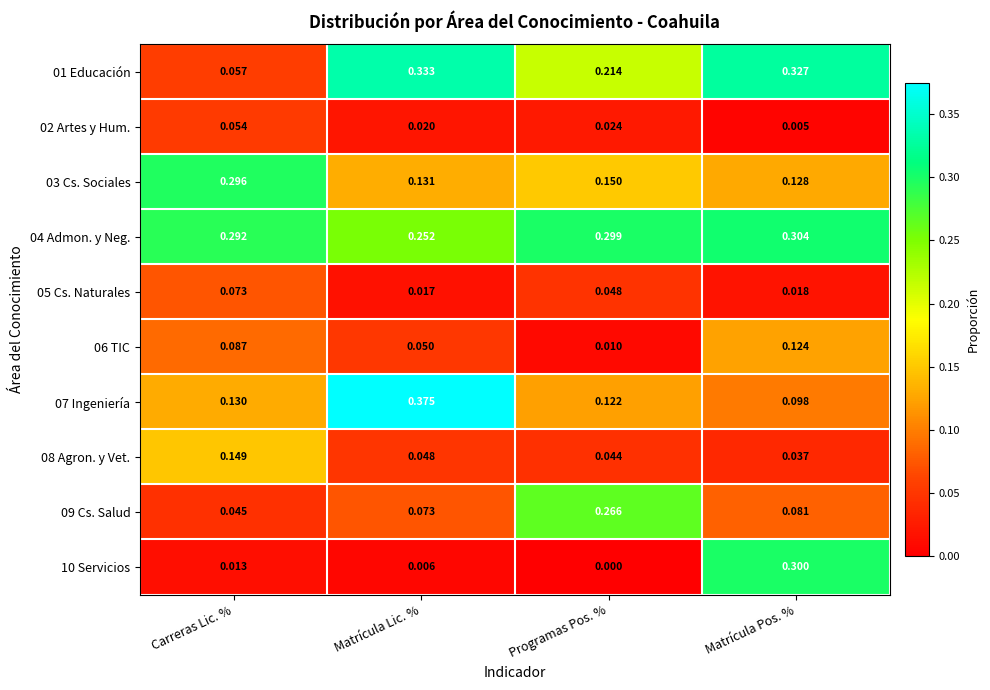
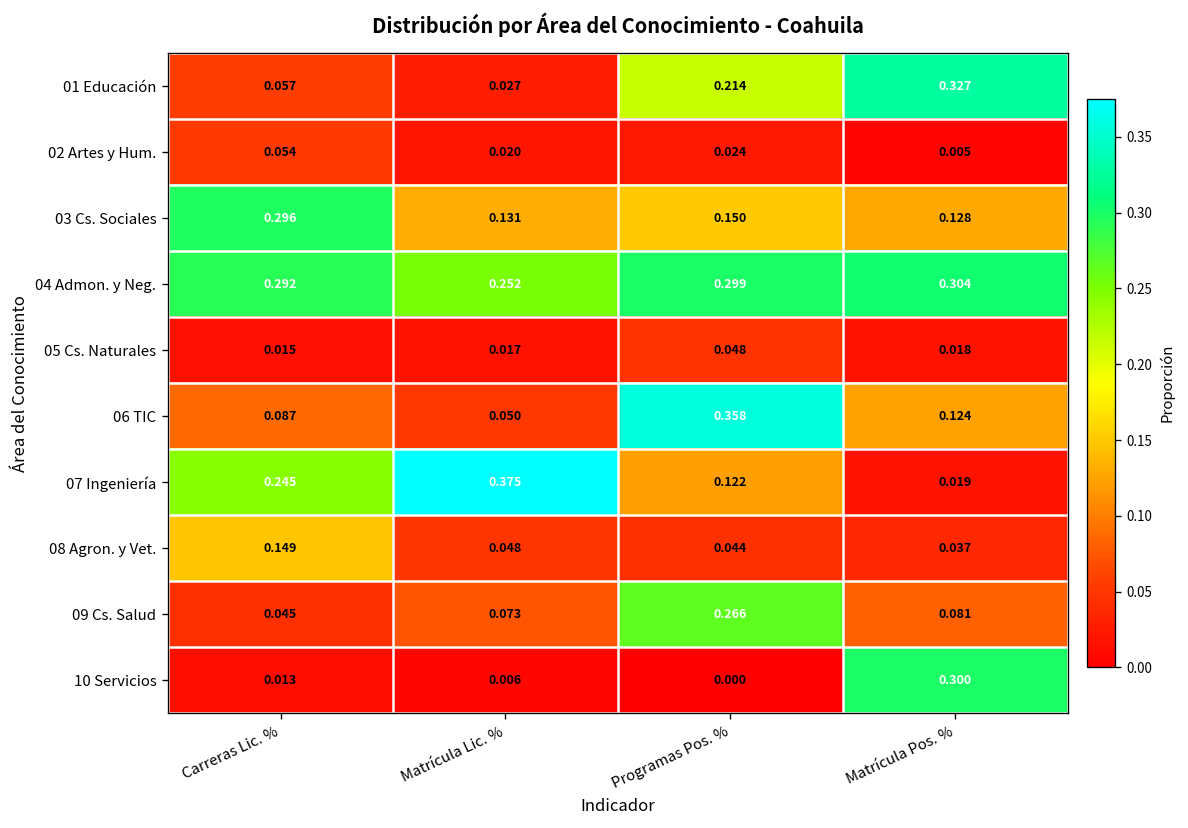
01 Educación, Matrícula Lic. %: 0.333 -> 0.027
05 Cs. Naturales, Carreras Lic. %: 0.073 -> 0.015
06 TIC, Programas Pos. %: 0.010 -> 0.358
07 Ingeniería, Carreras Lic. %: 0.130 -> 0.245
07 Ingeniería, Matrícula Pos. %: 0.098 -> 0.019
